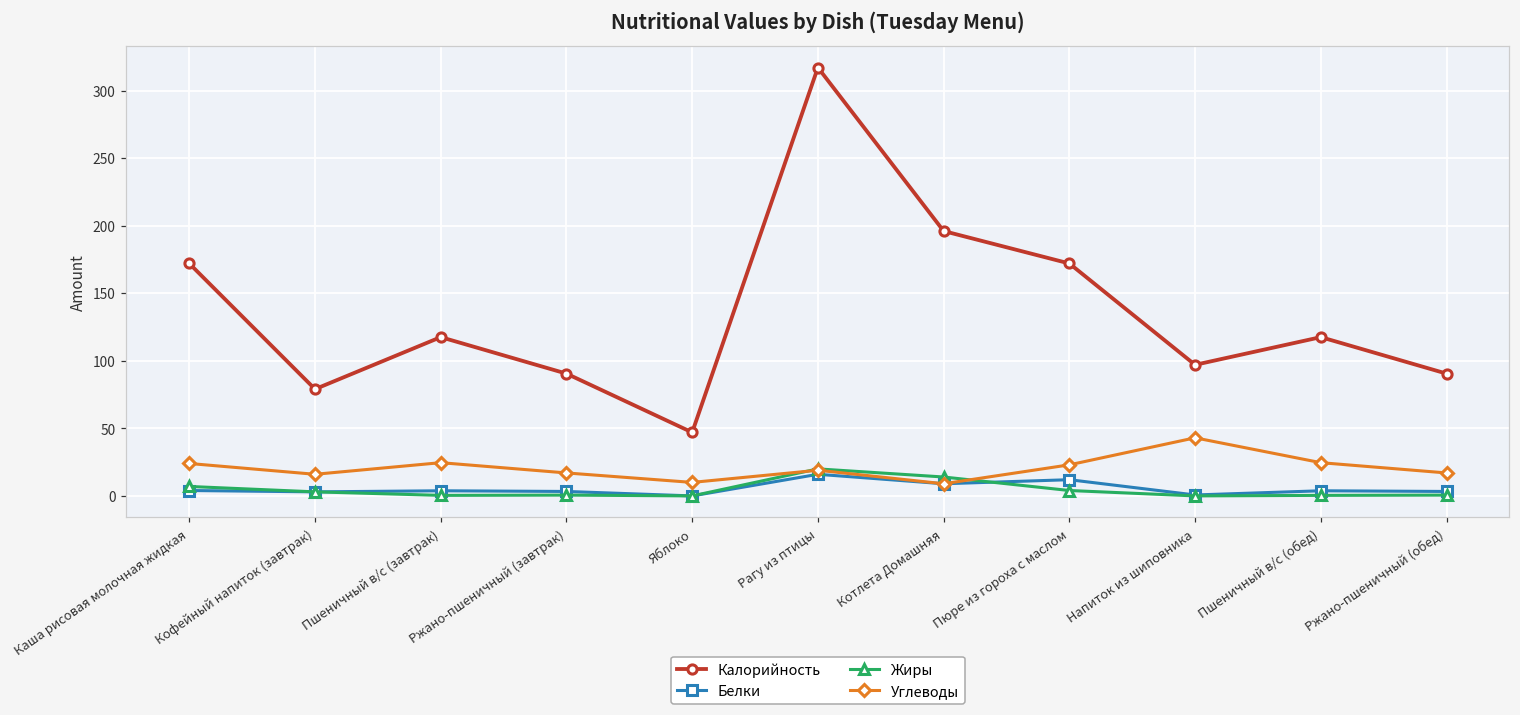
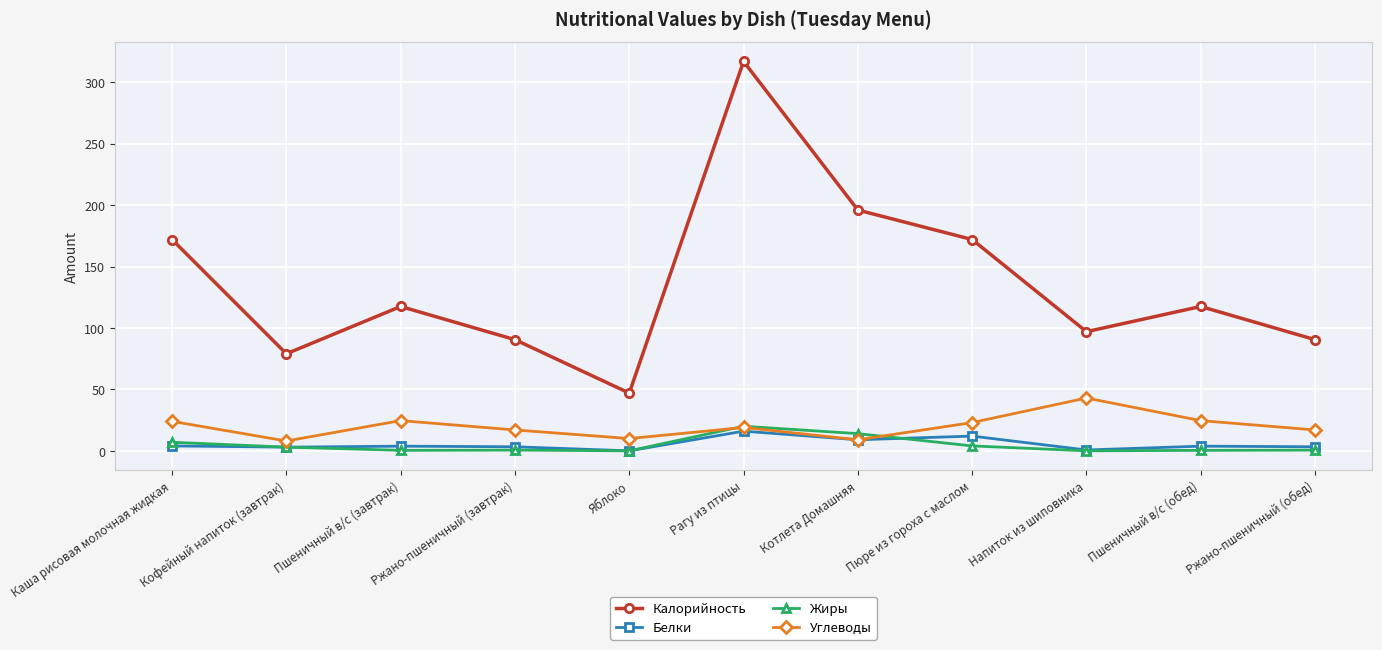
Углеводы, Кофейный напиток (завтрак): 16 -> 8
